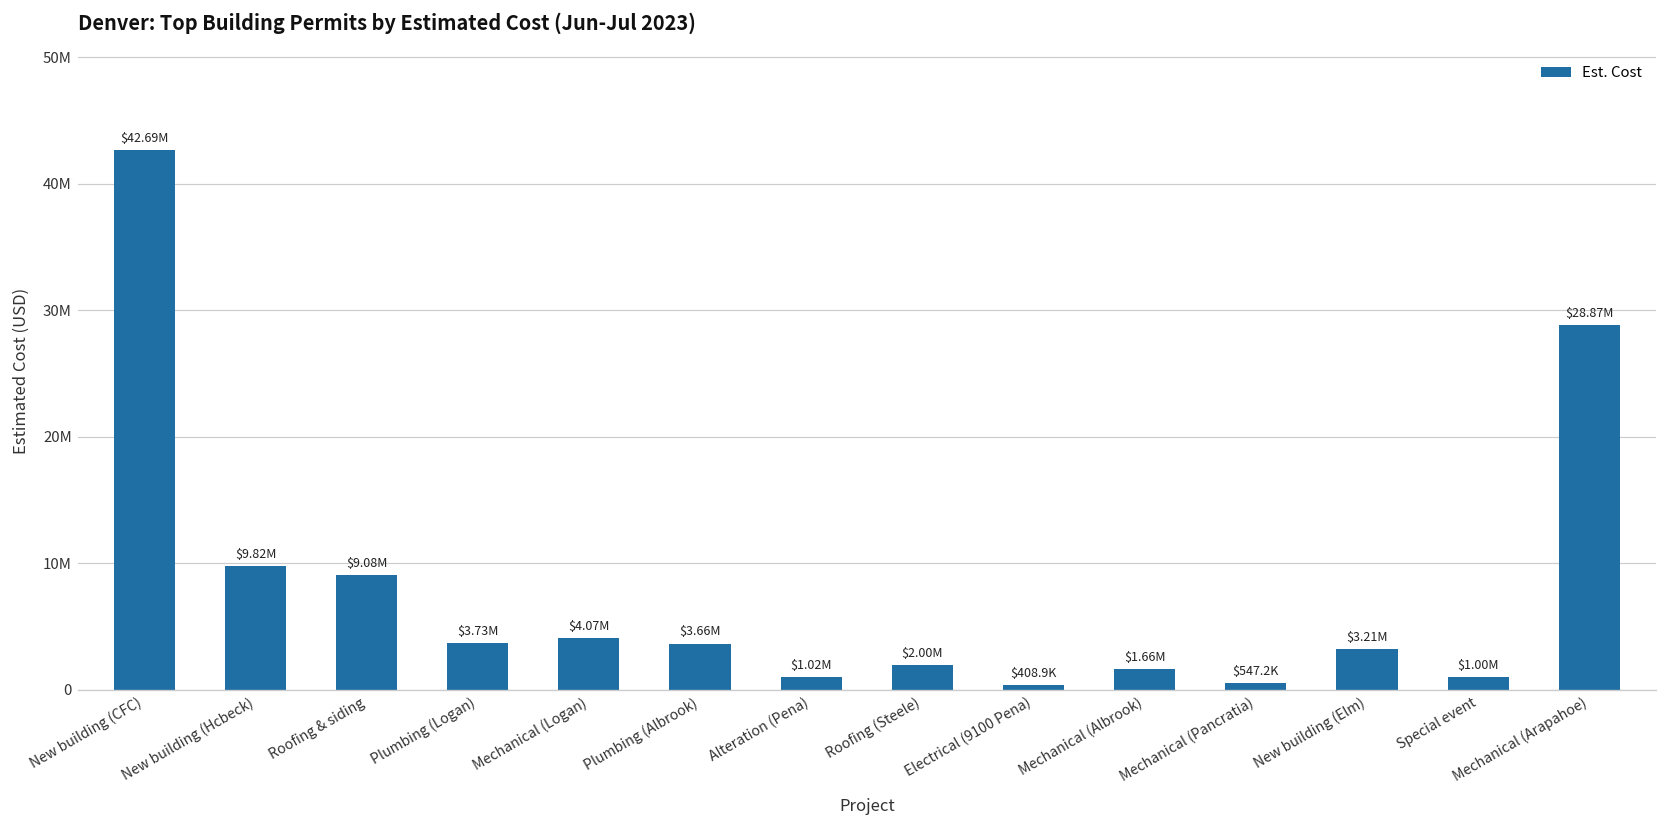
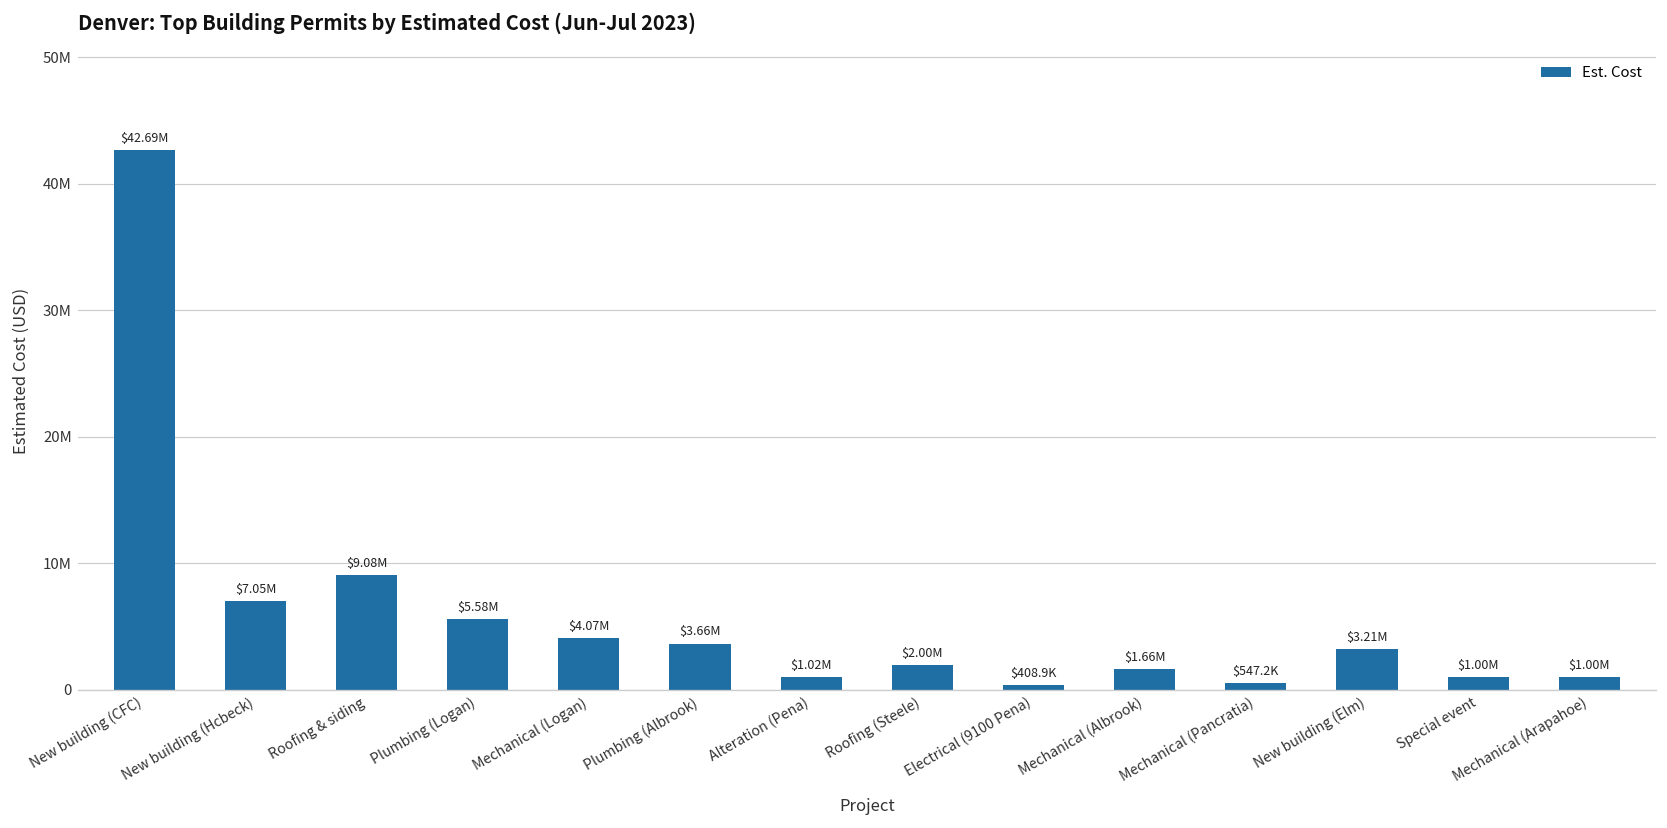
New building (Hcbeck): $9.82M -> $7.05M
Plumbing (Logan): $3.73M -> $5.58M
Mechanical (Arapahoe): $28.87M -> $1.00M
